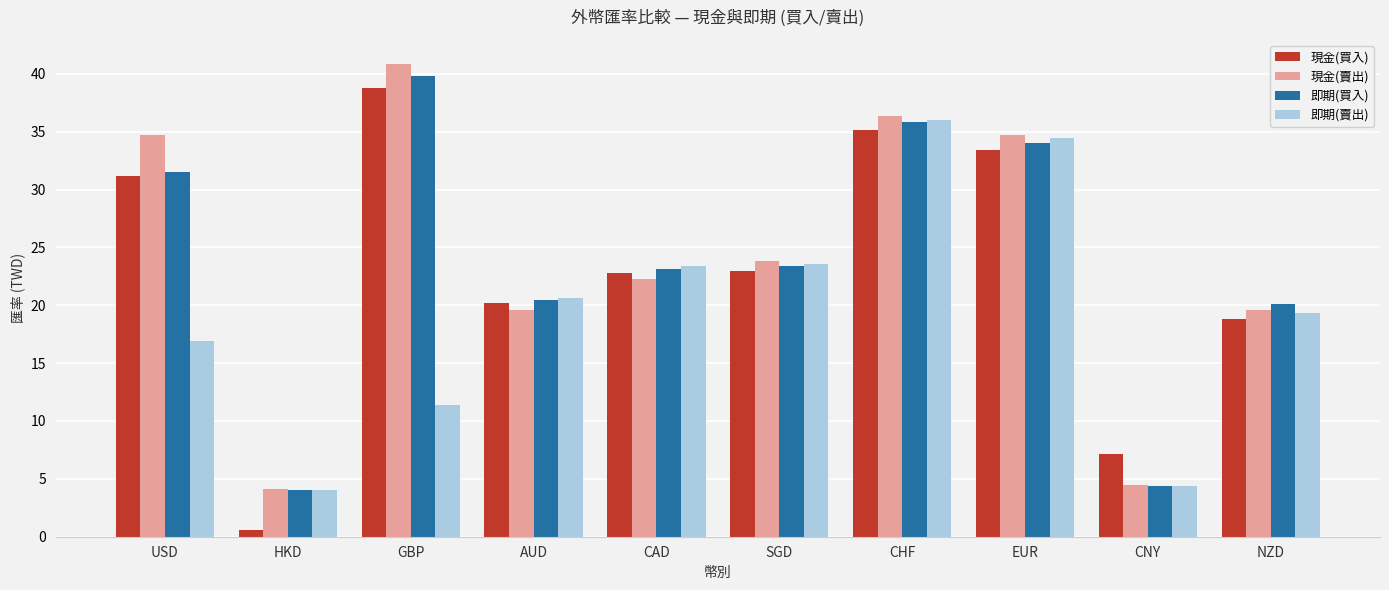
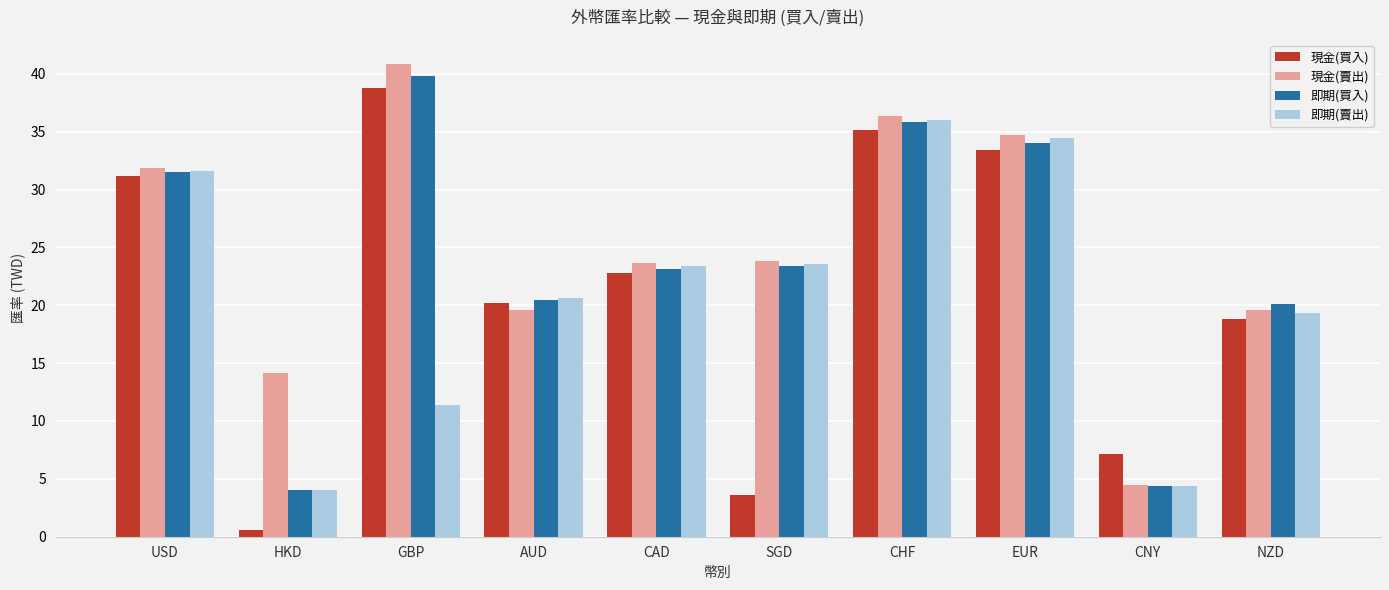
現金(賣出), USD: 34.8 -> 31.9
即期(賣出), USD: 16.9 -> 31.6
現金(賣出), HKD: 4.1 -> 14.2
現金(賣出), CAD: 22.2 -> 23.7
現金(買入), SGD: 22.9 -> 3.6
